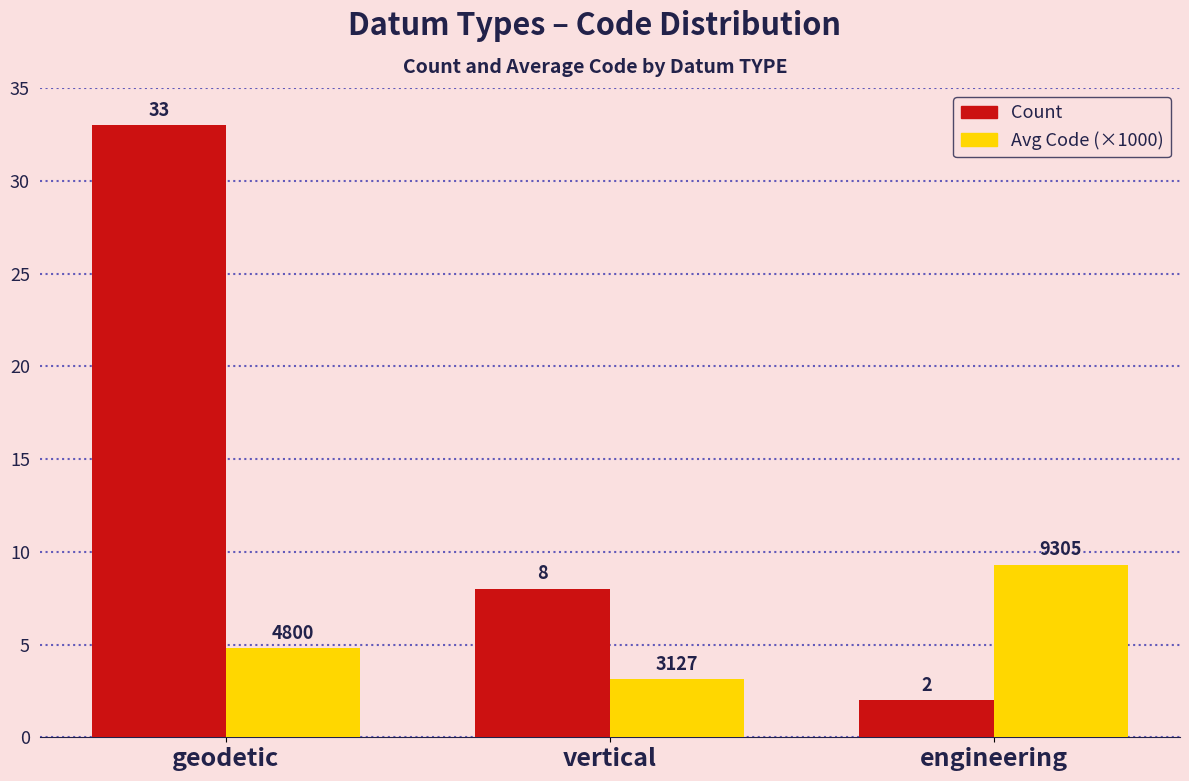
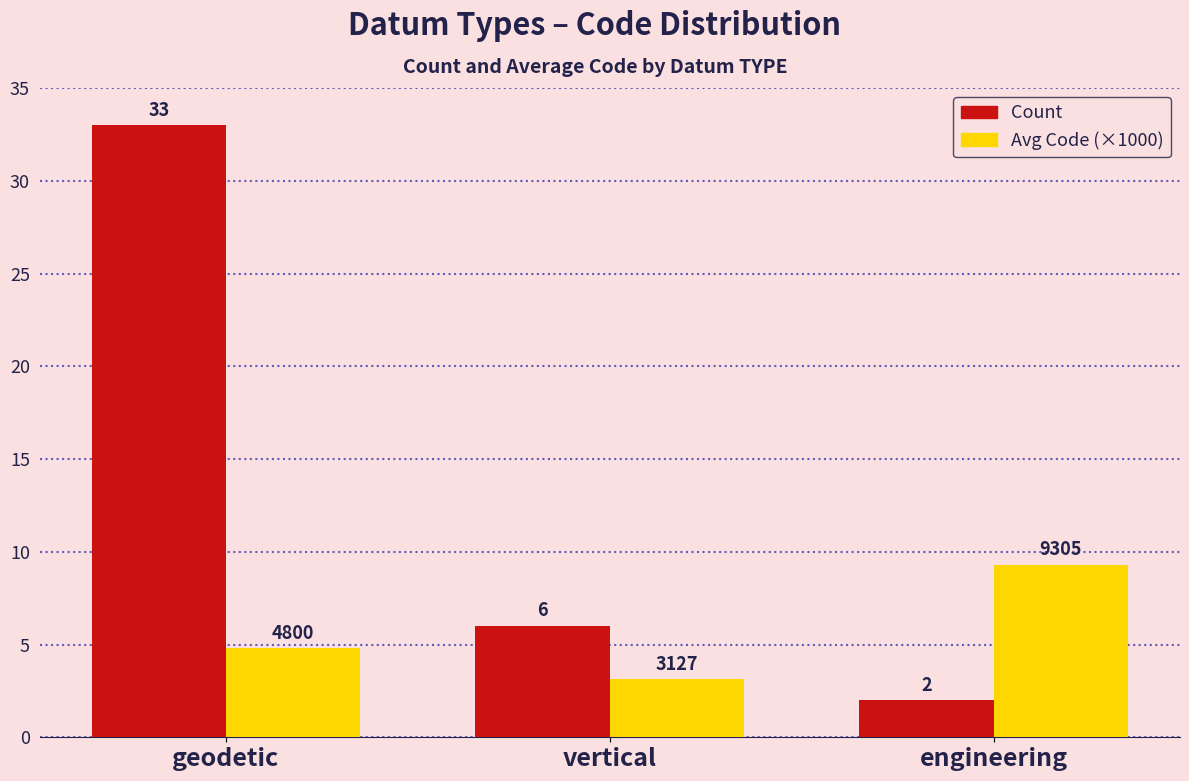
Count, vertical: 8 -> 6
